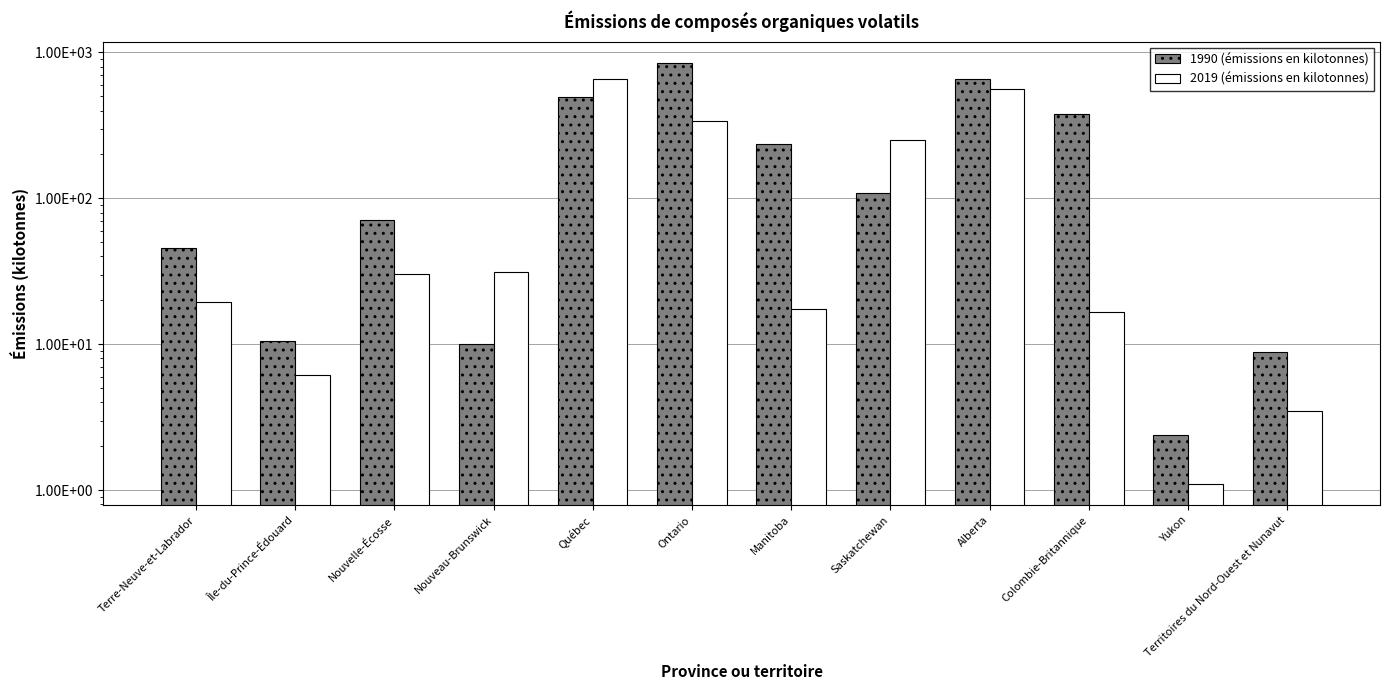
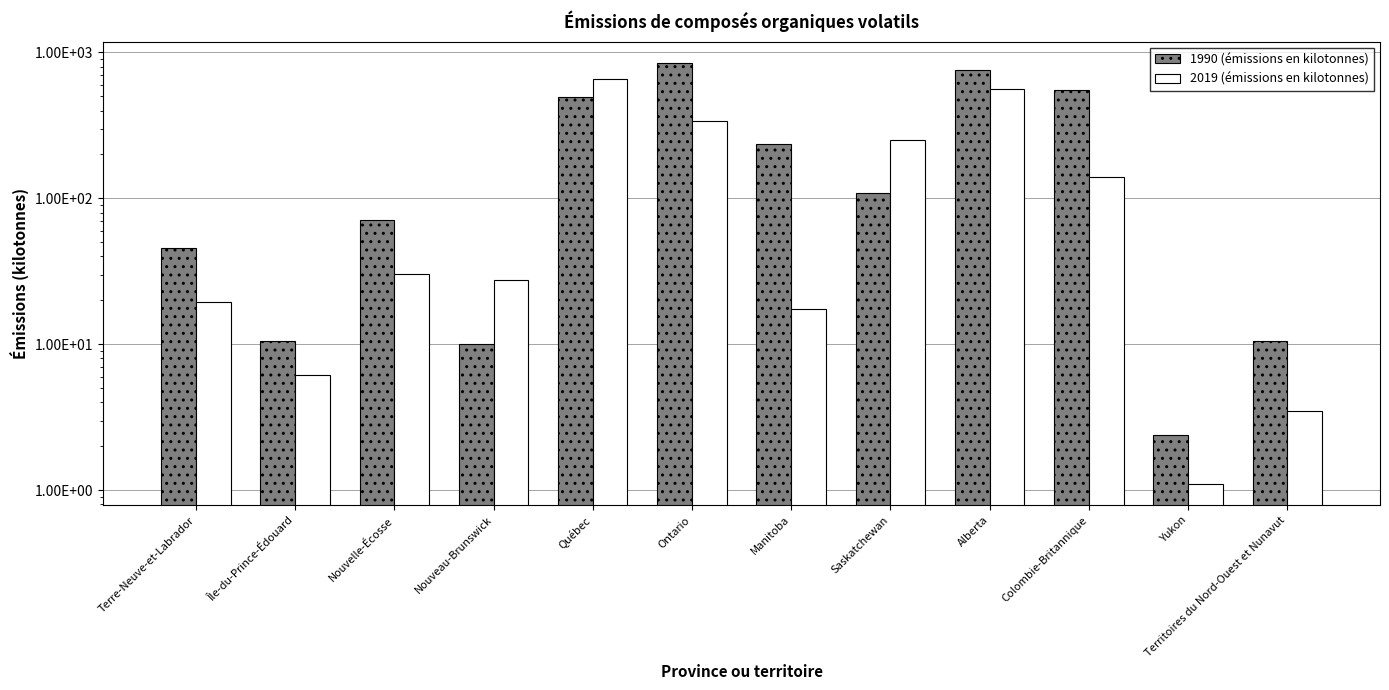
2019 (émissions en kilotonnes), Nouveau-Brunswick: 31 -> 28
1990 (émissions en kilotonnes), Alberta: 700 -> 800
1990 (émissions en kilotonnes), Colombie-Britannique: 380 -> 550
2019 (émissions en kilotonnes), Colombie-Britannique: 17 -> 140
1990 (émissions en kilotonnes), Territoires du Nord-Ouest et Nunavut: 9 -> 11
